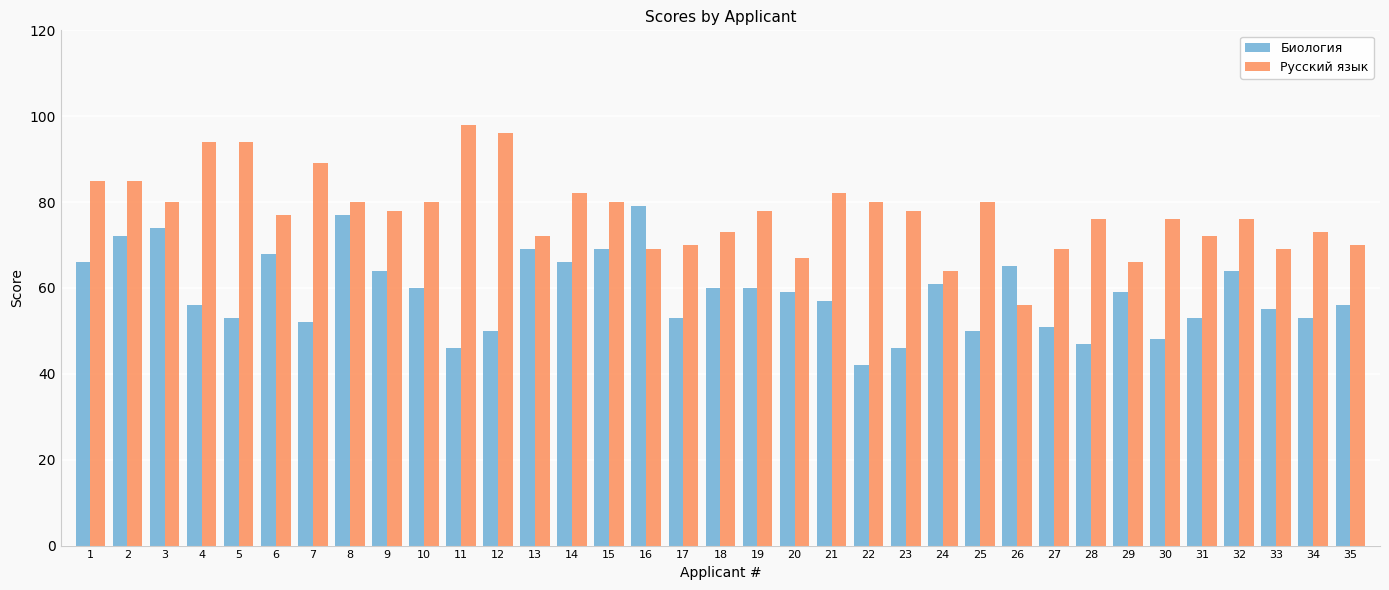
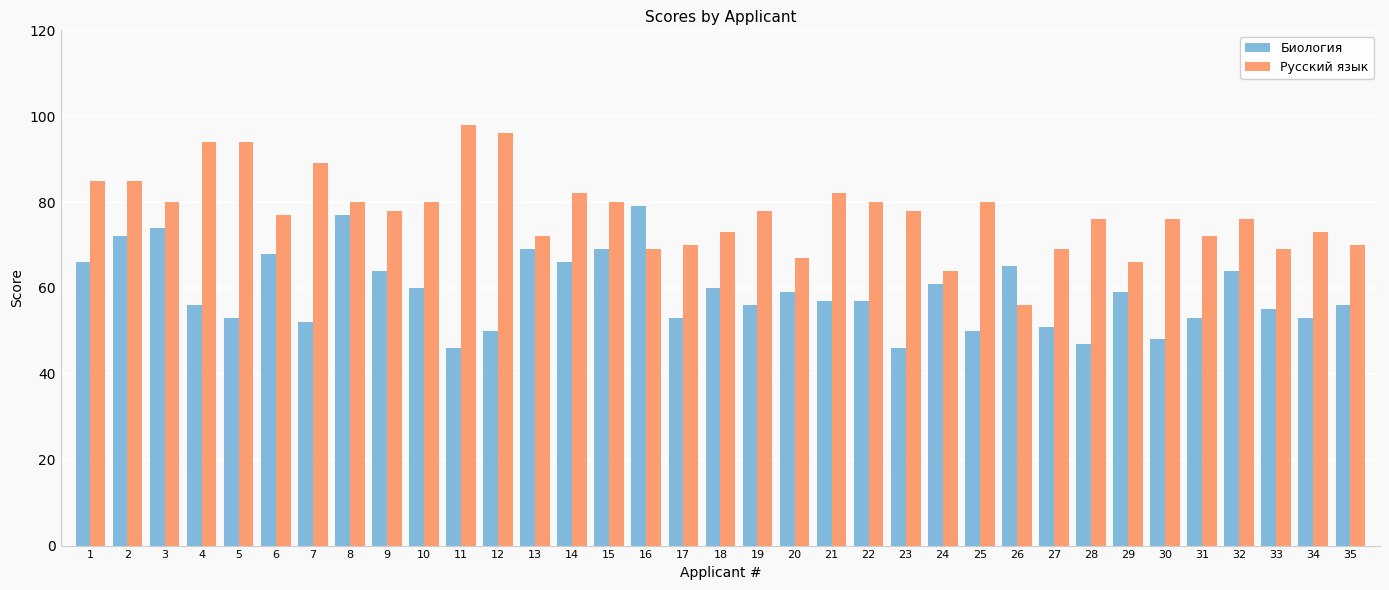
Биология, 19: 60 -> 56
Биология, 22: 42 -> 57
